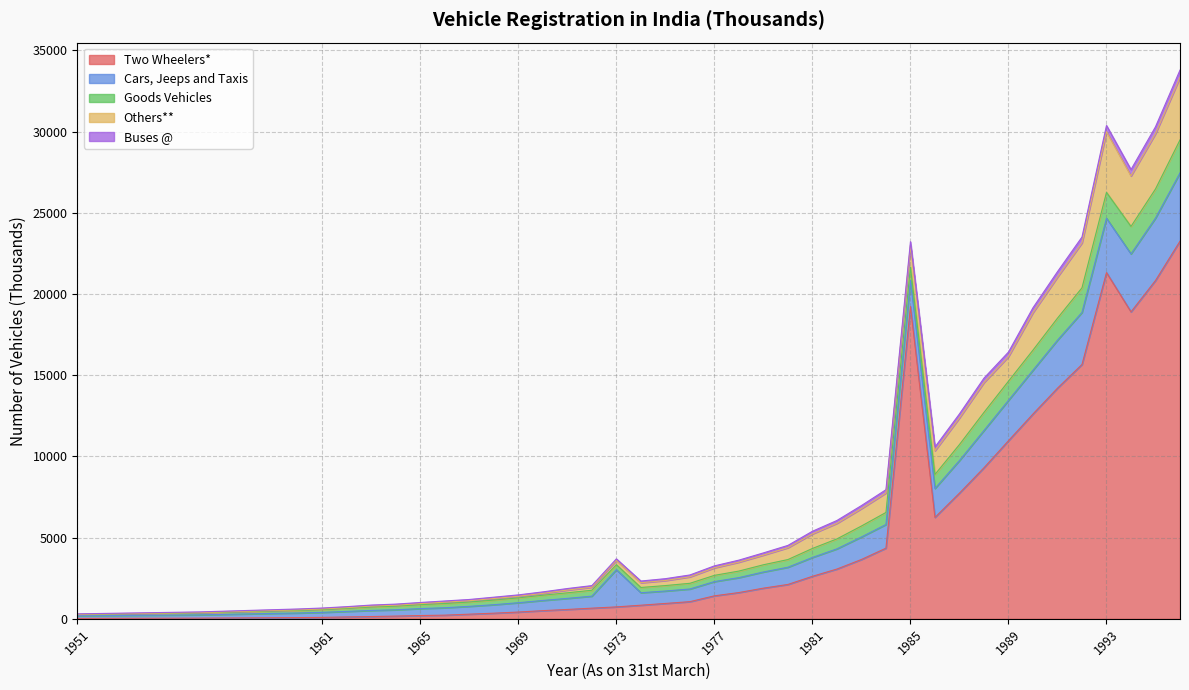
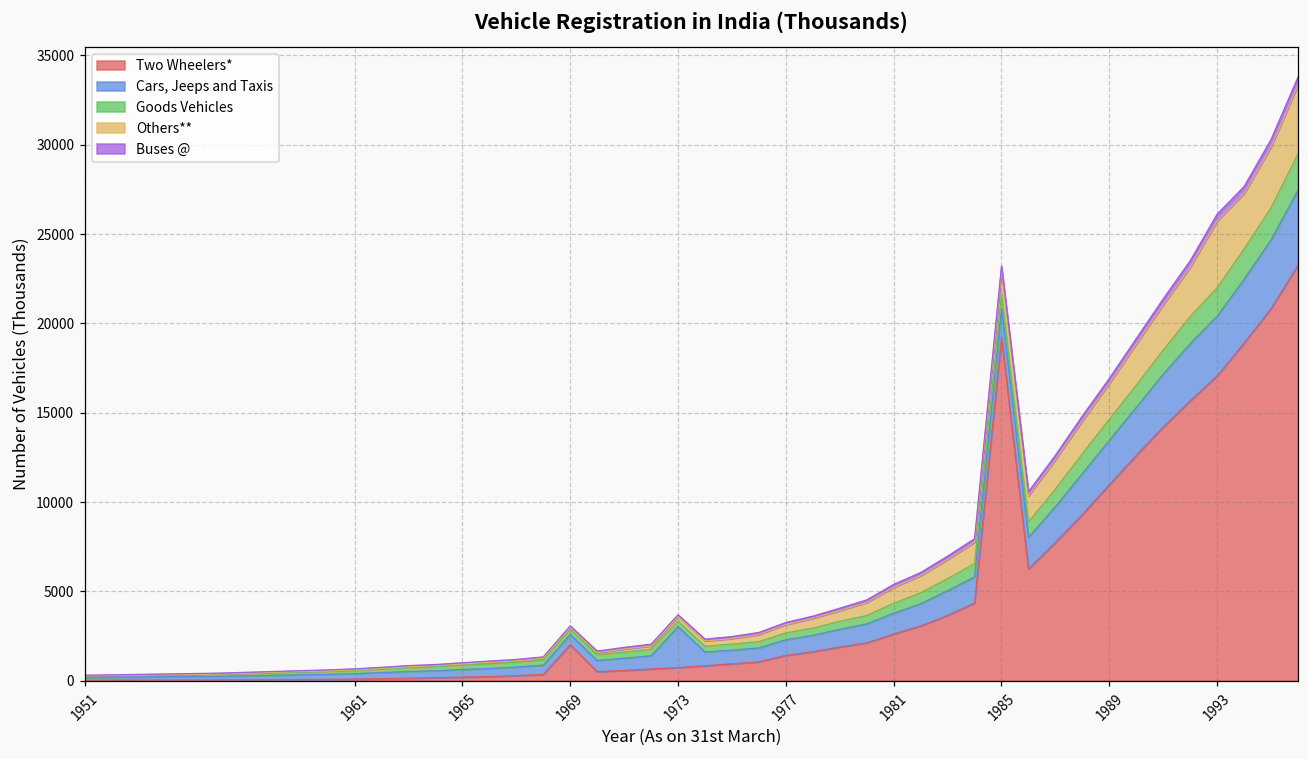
Two Wheelers*, 1969: 400 -> 2000
Others**, 1989: 1500 -> 2000
Two Wheelers*, 1993: 21300 -> 17100
